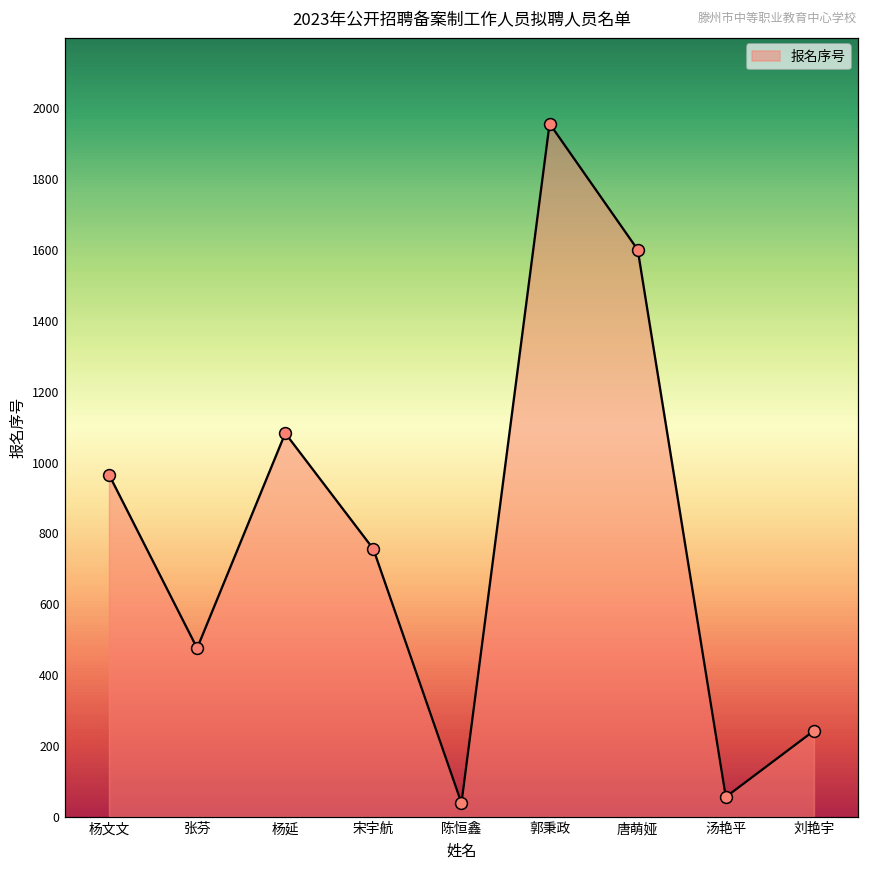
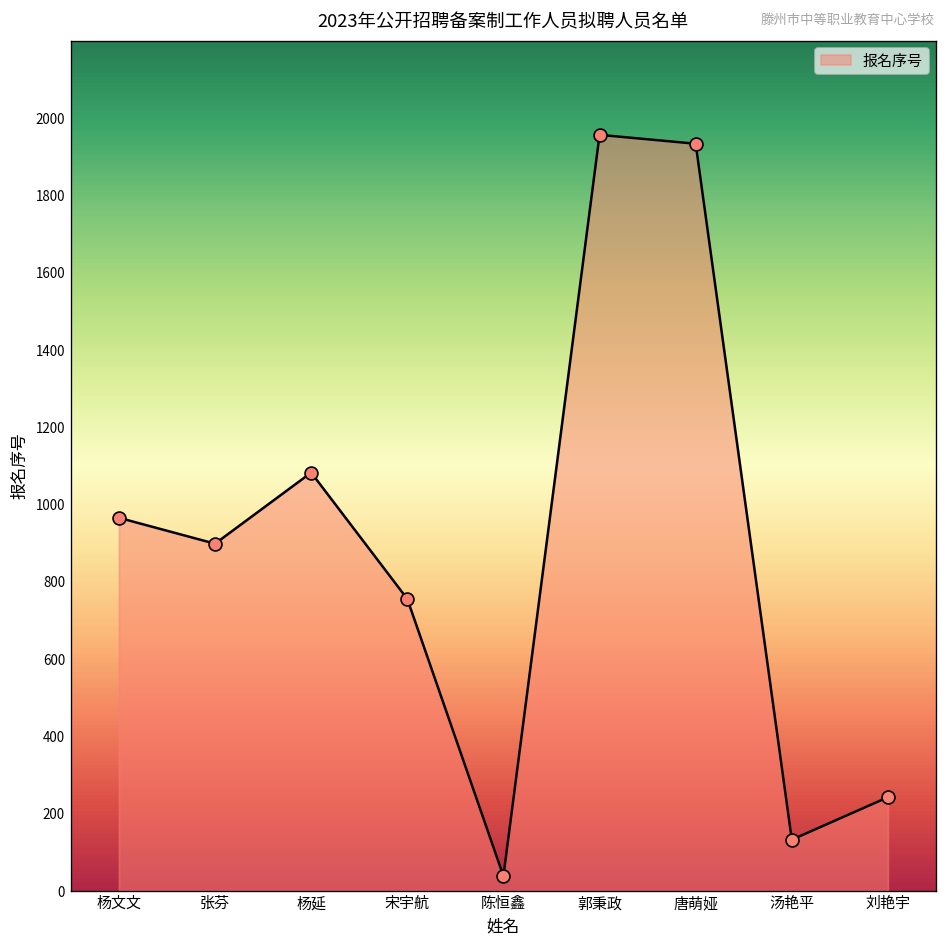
张芬: 480 -> 900
唐萌娅: 1600 -> 1930
汤艳平: 60 -> 130
